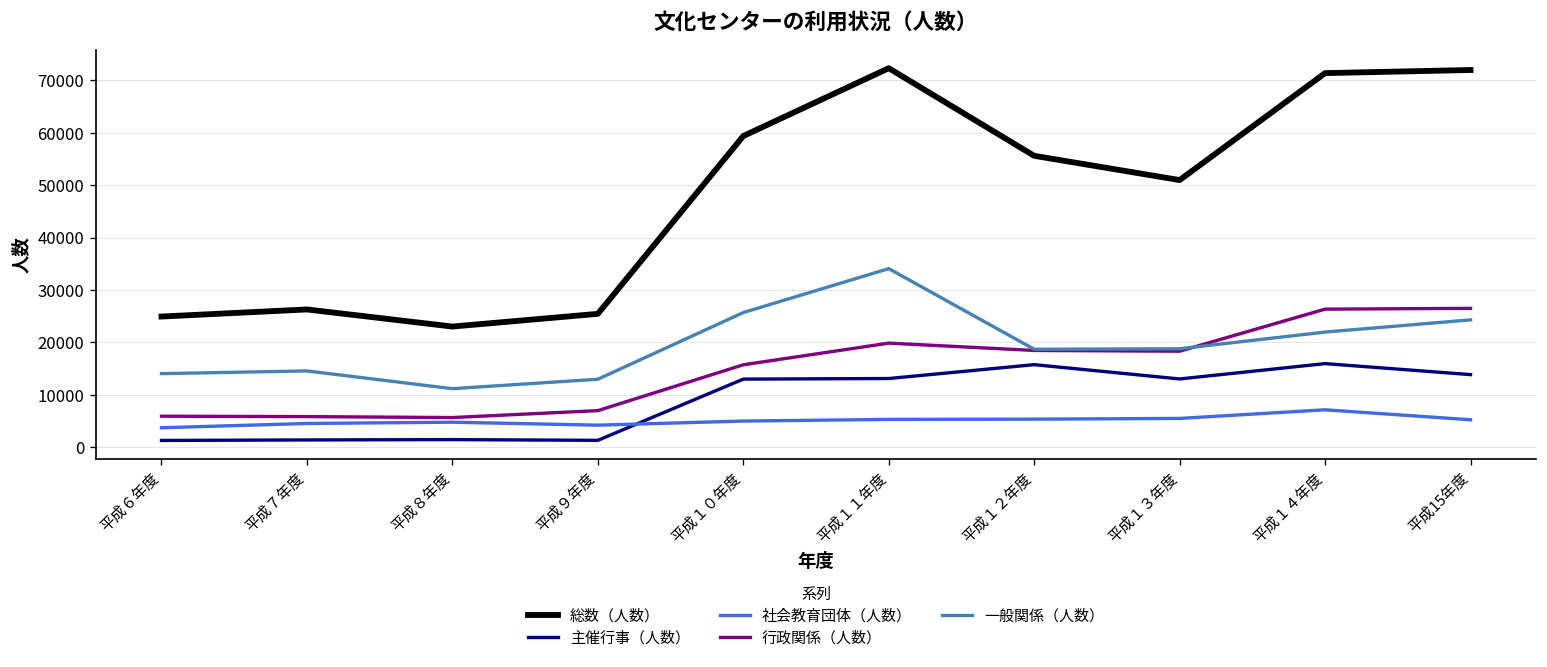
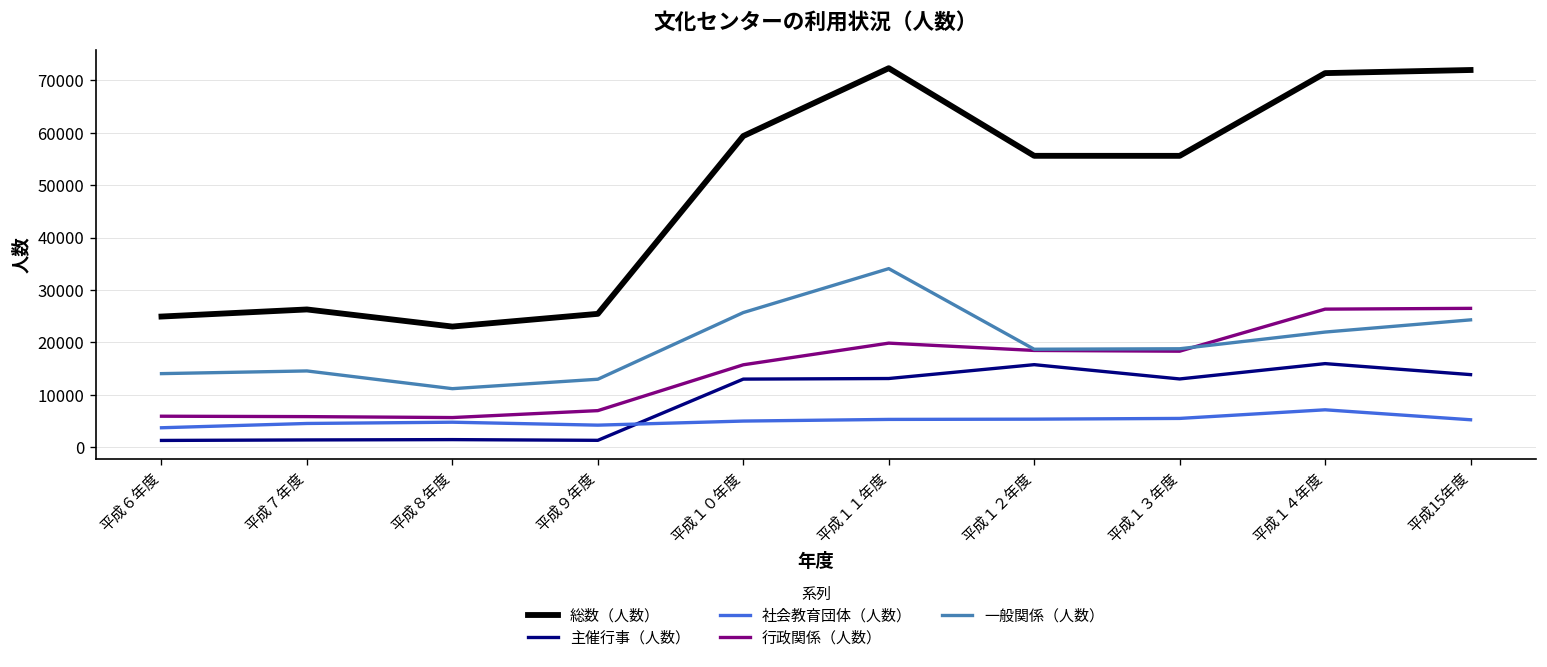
総数（人数）, 平成１３年度: 51000 -> 56000
